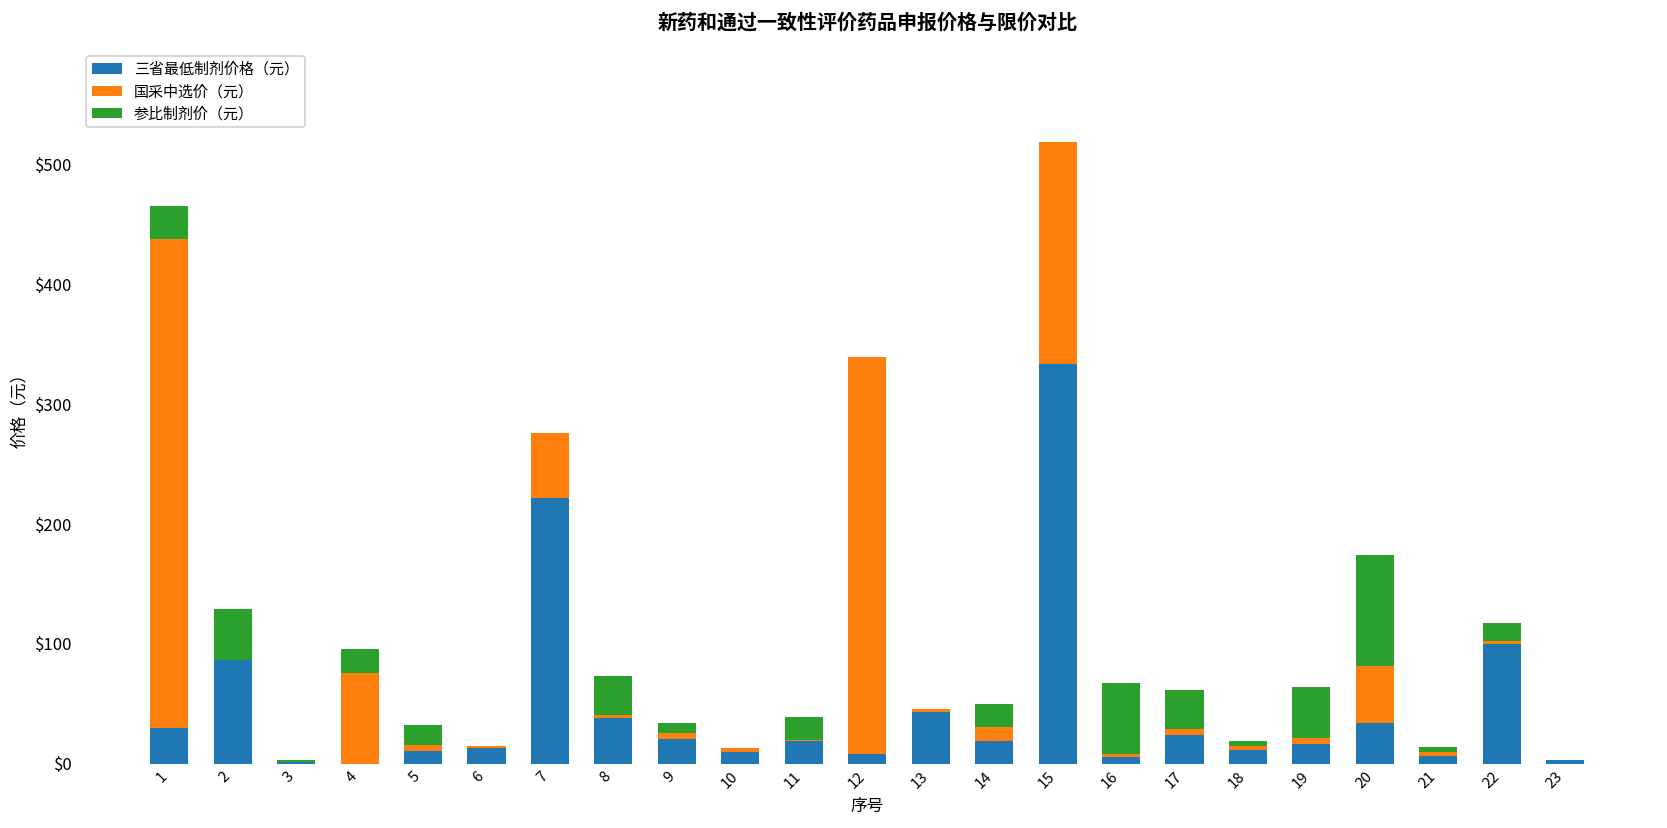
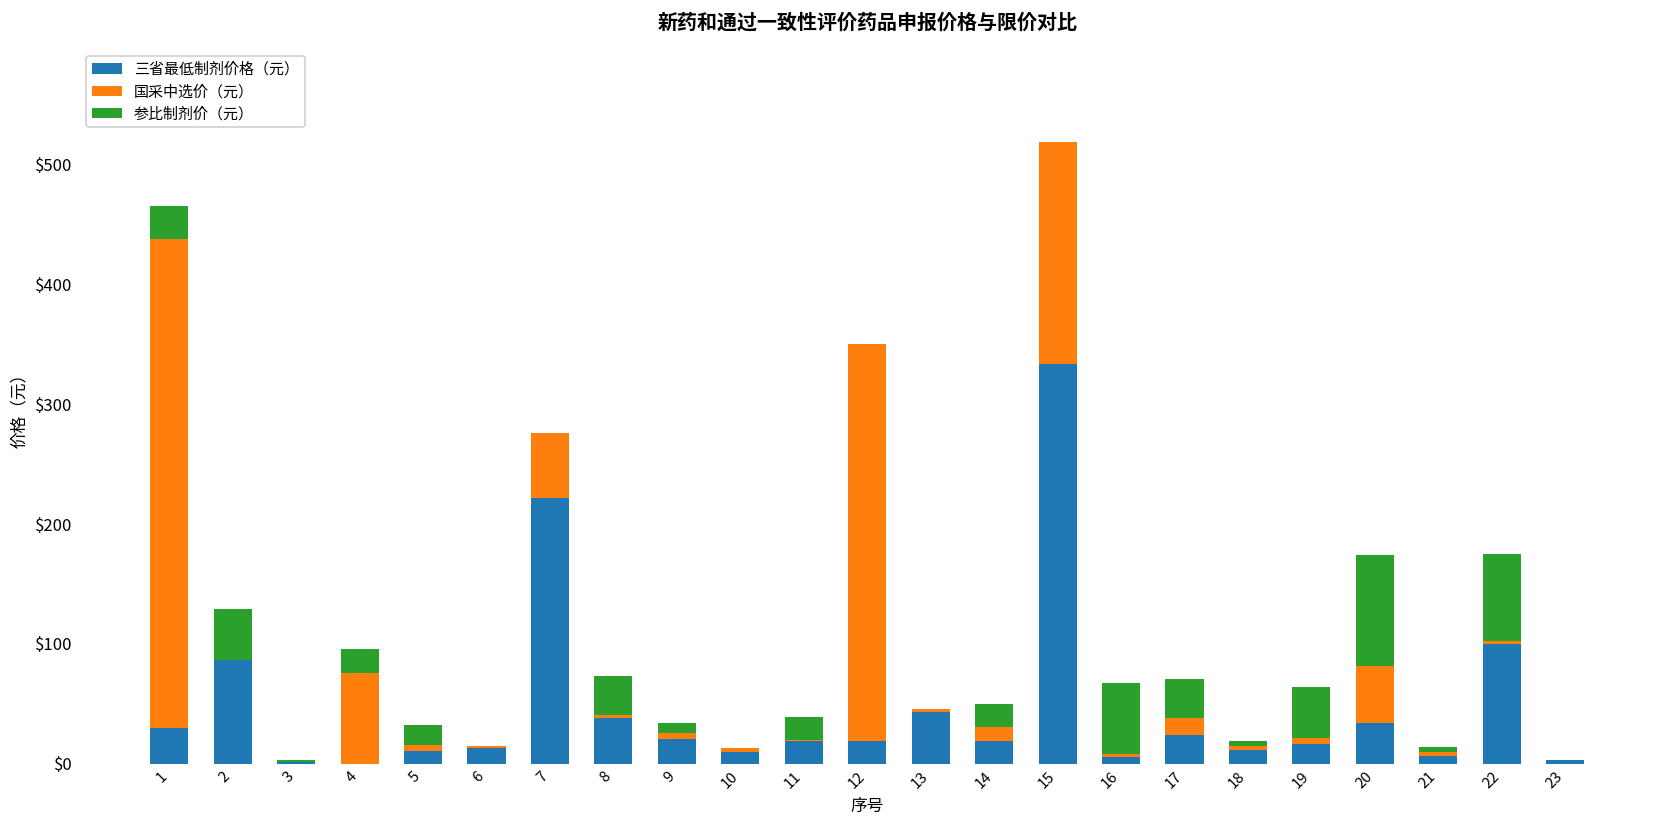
三省最低制剂价格（元）, 12: $10 -> $20
国采中选价（元）, 17: $0 -> $10
参比制剂价（元）, 22: $10 -> $70
